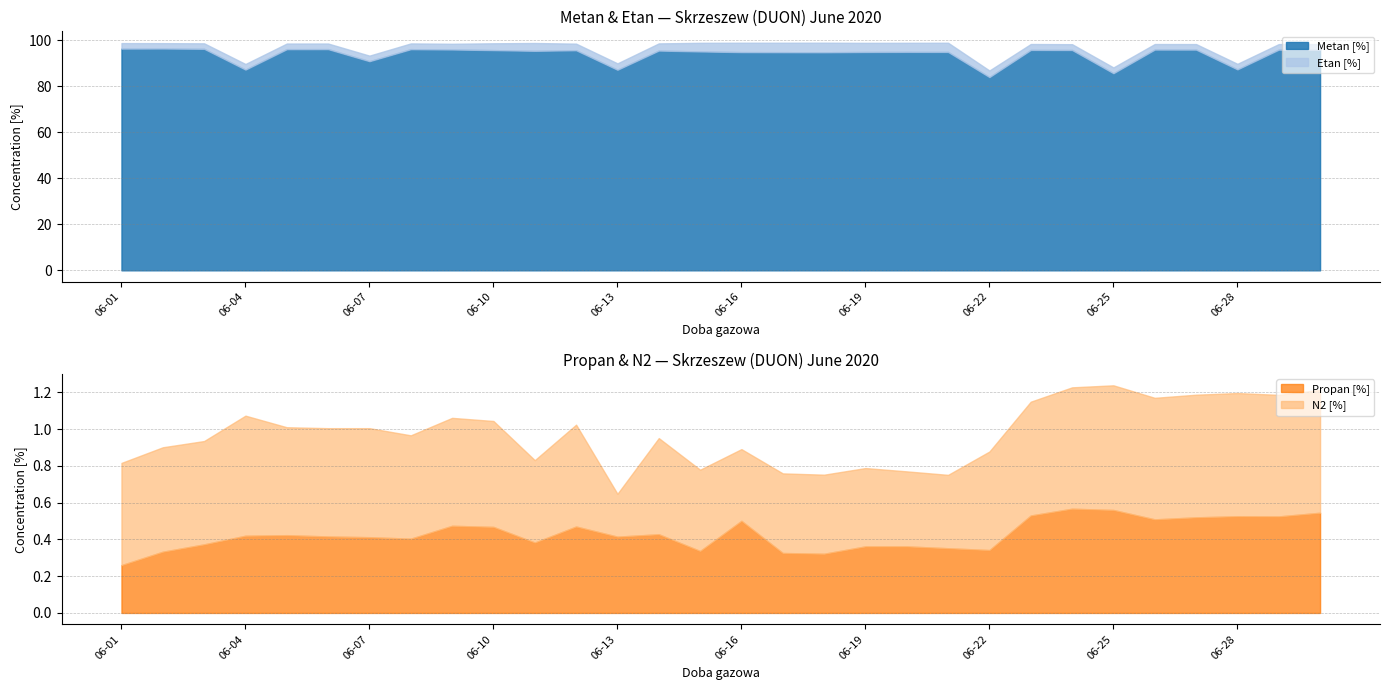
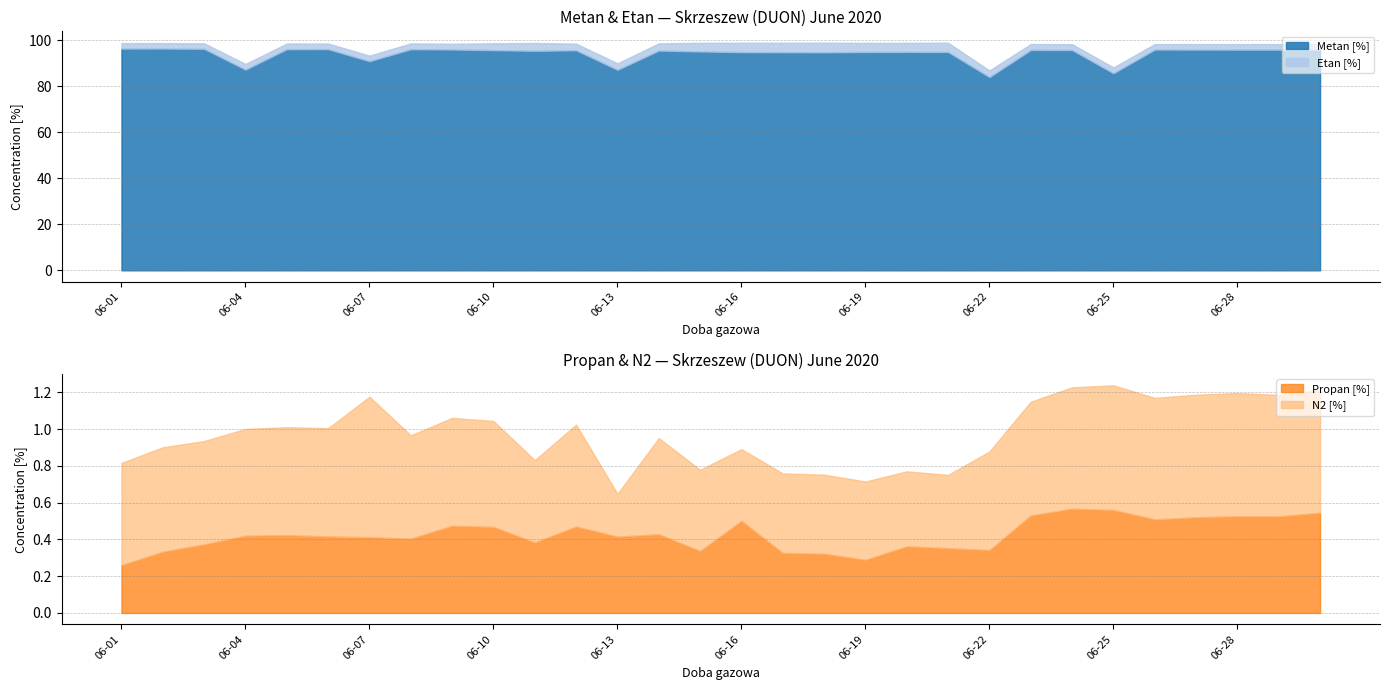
Metan & Etan — Skrzeszew (DUON) June 2020, Metan [%], 06-28: 87 -> 96
Propan & N2 — Skrzeszew (DUON) June 2020, N2 [%], 06-04: 0.65 -> 0.58
Propan & N2 — Skrzeszew (DUON) June 2020, N2 [%], 06-07: 0.59 -> 0.76
Propan & N2 — Skrzeszew (DUON) June 2020, Propan [%], 06-19: 0.36 -> 0.29
